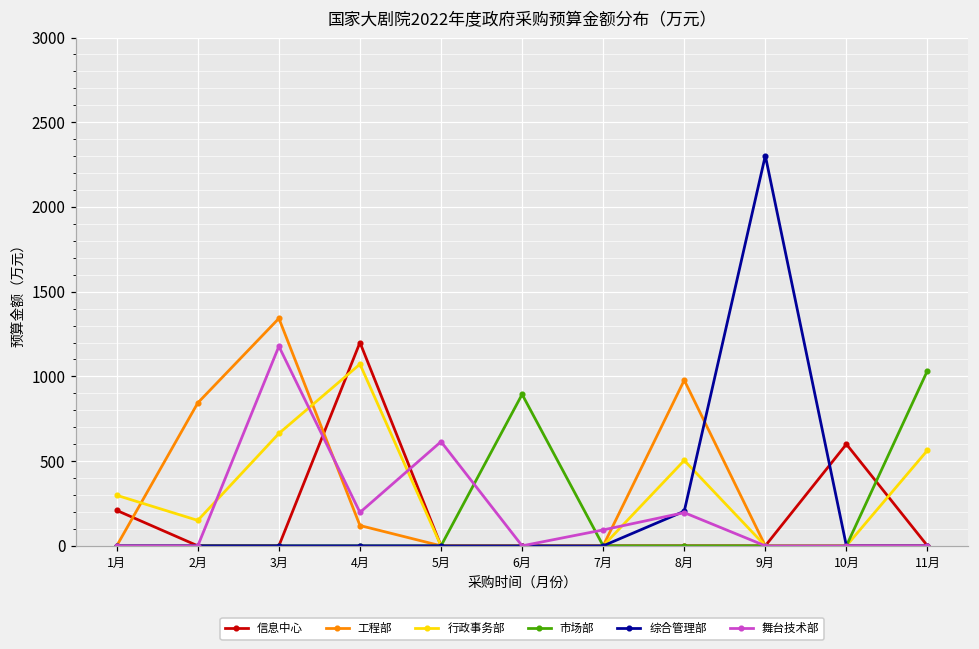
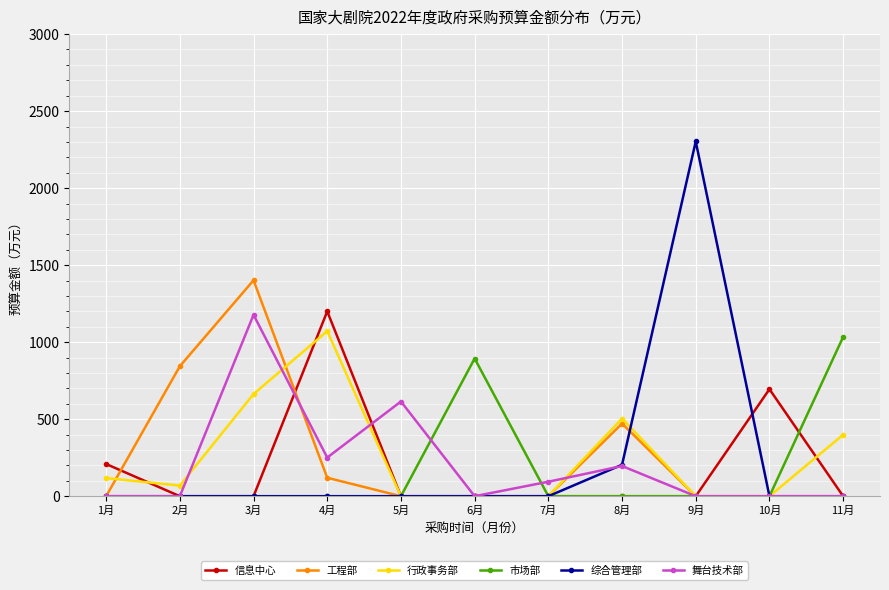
行政事务部, 1月: 300 -> 120
行政事务部, 2月: 150 -> 70
工程部, 3月: 1340 -> 1400
舞台技术部, 4月: 200 -> 250
工程部, 8月: 980 -> 470
信息中心, 10月: 600 -> 700
行政事务部, 11月: 560 -> 400
